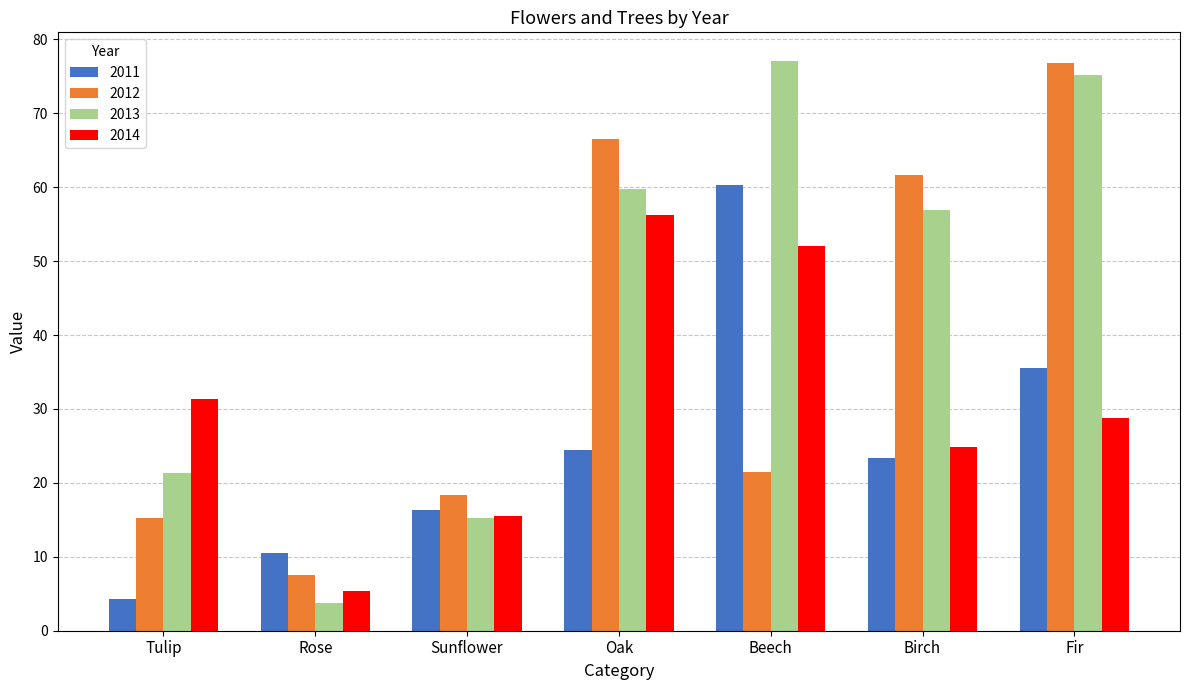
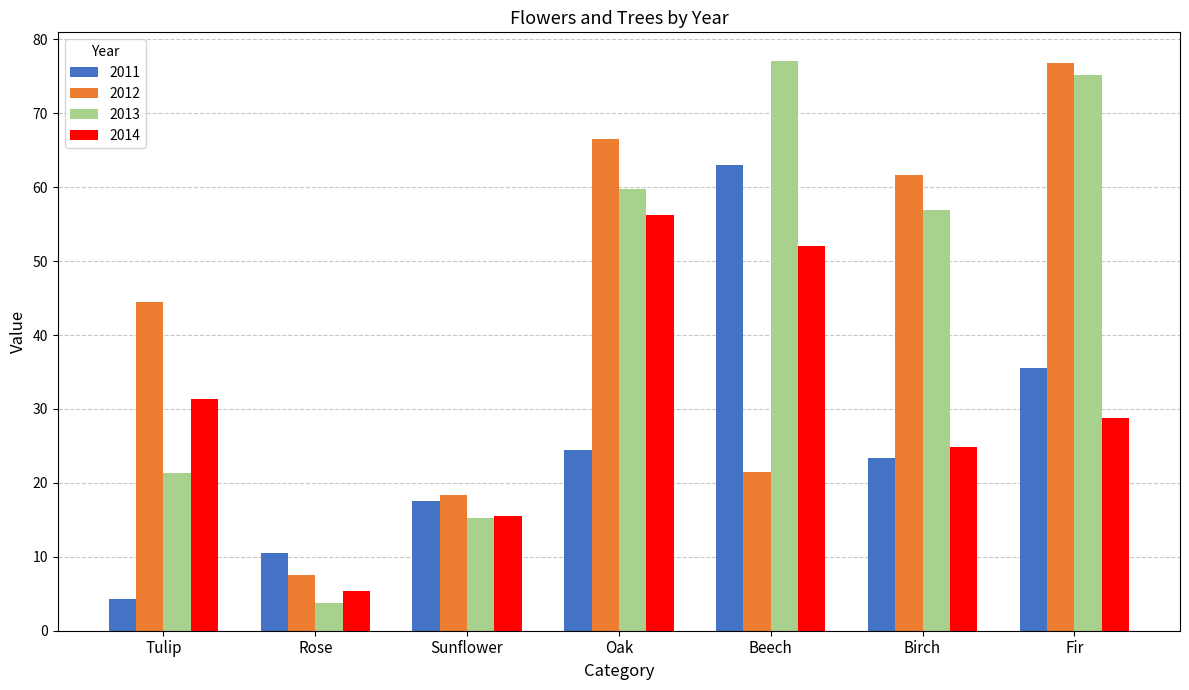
2012, Tulip: 15 -> 45
2011, Sunflower: 16 -> 18
2011, Beech: 60 -> 63
